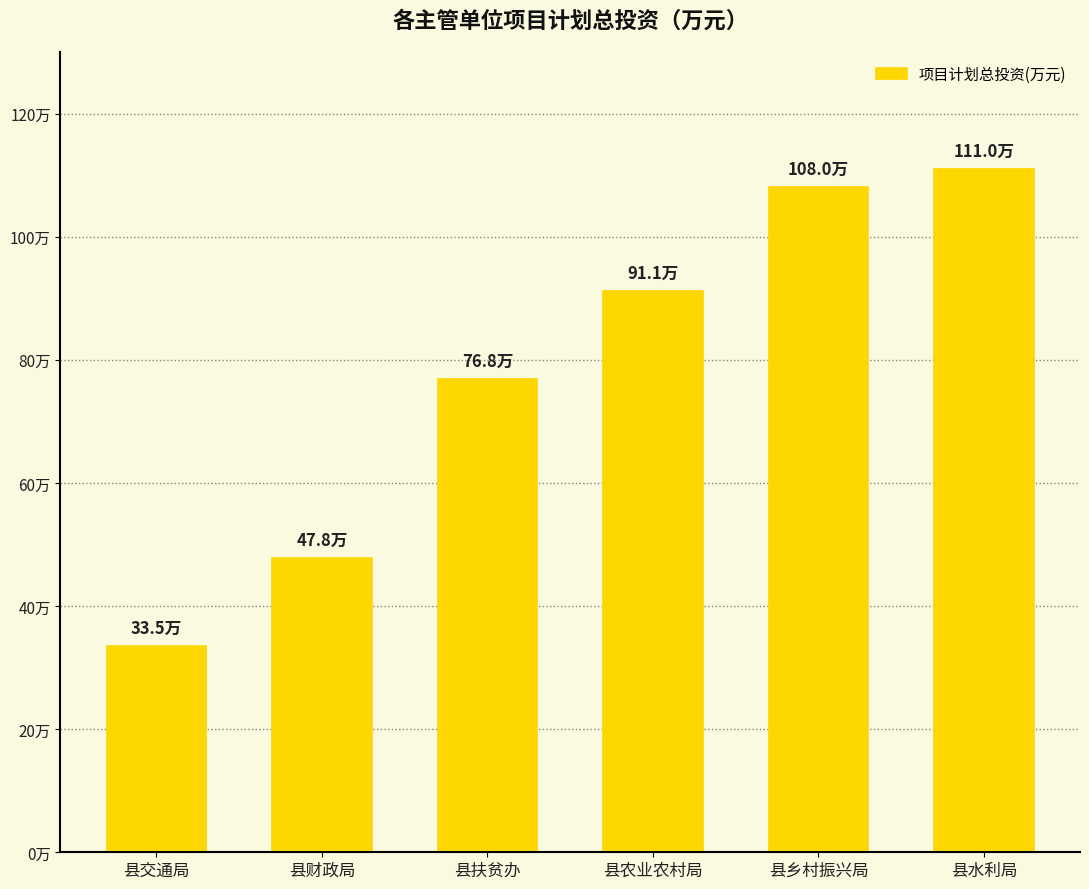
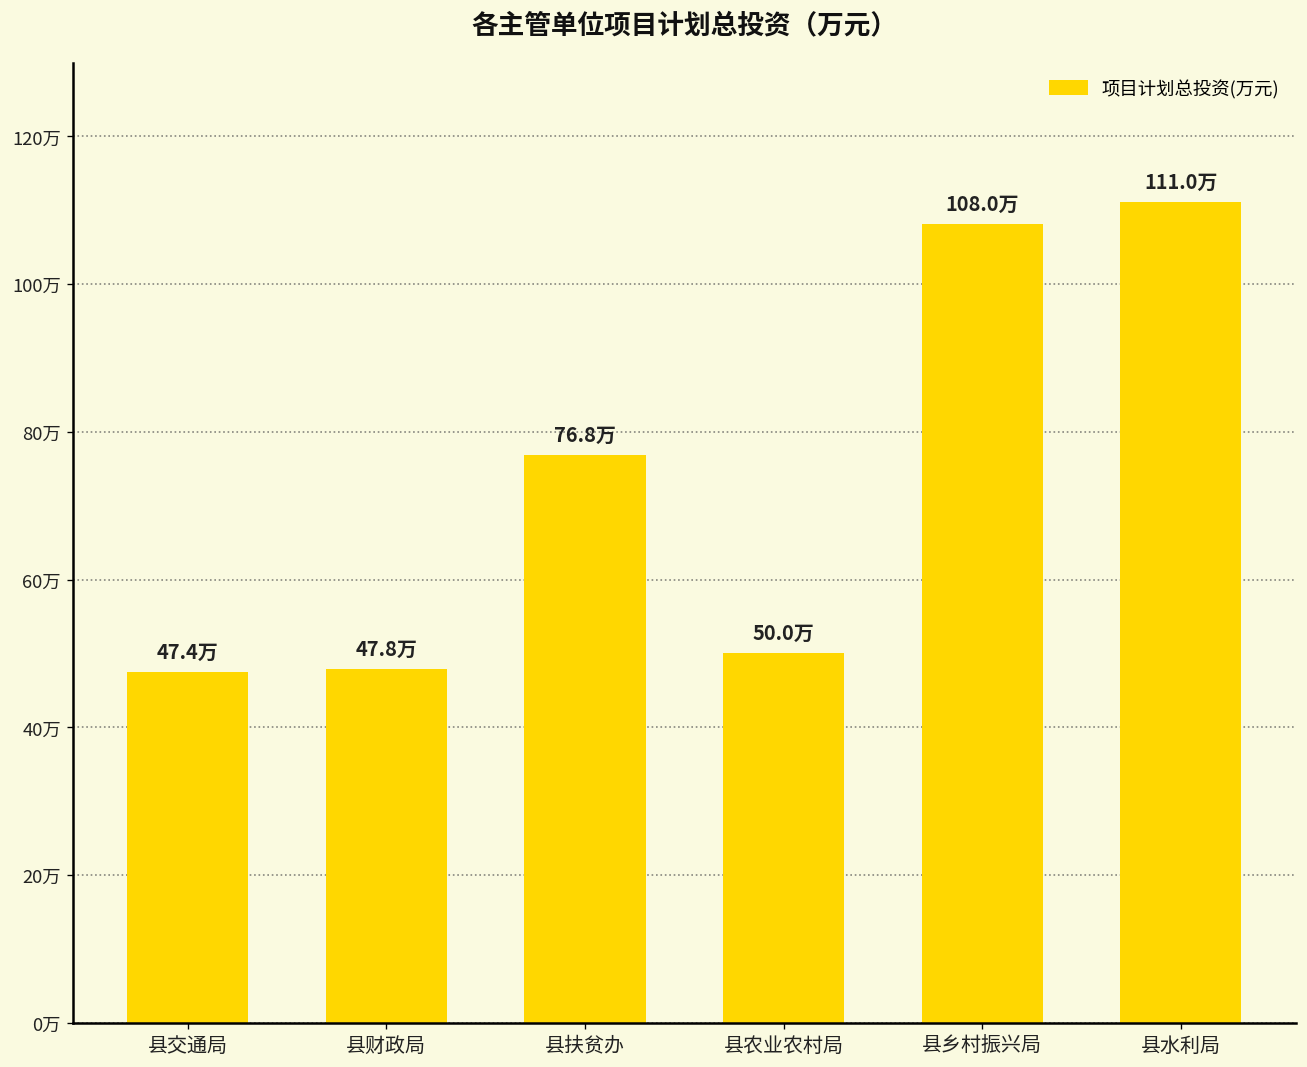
县交通局: 33.5万 -> 47.4万
县农业农村局: 91.1万 -> 50.0万
